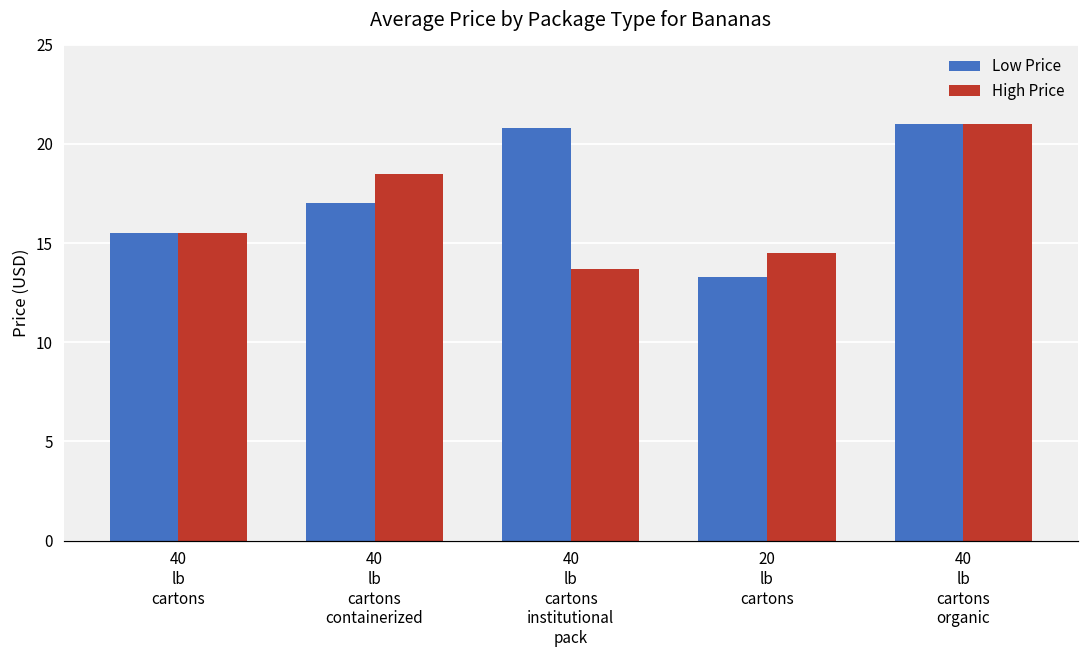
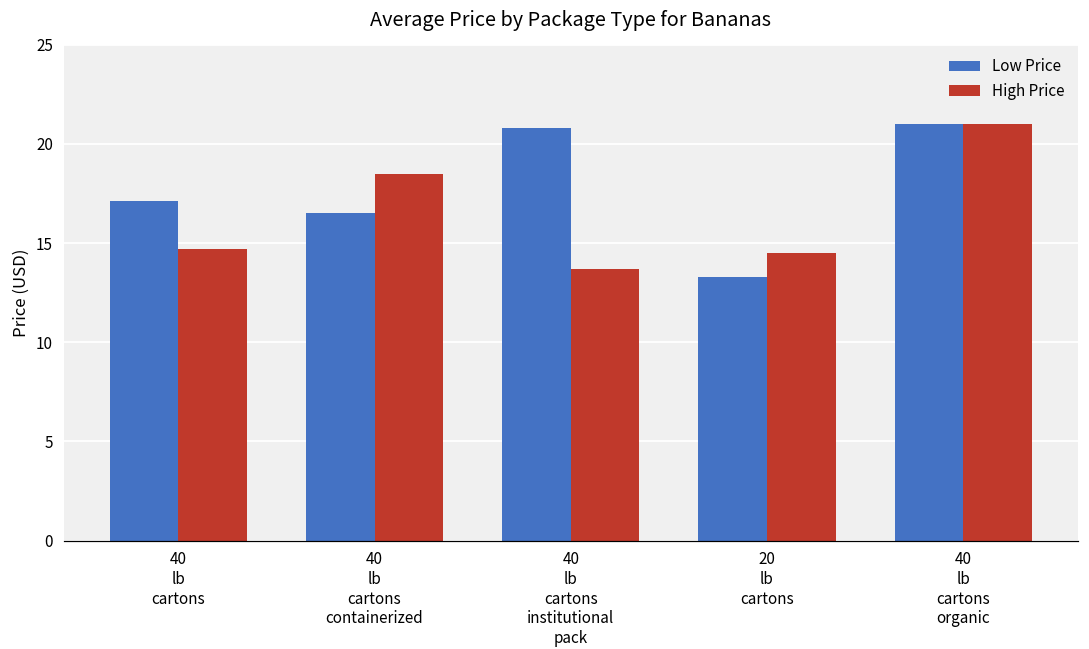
Low Price, 40 lb cartons: 15.5 -> 17.1
High Price, 40 lb cartons: 15.5 -> 14.7
Low Price, 40 lb cartons containerized: 17.0 -> 16.5
